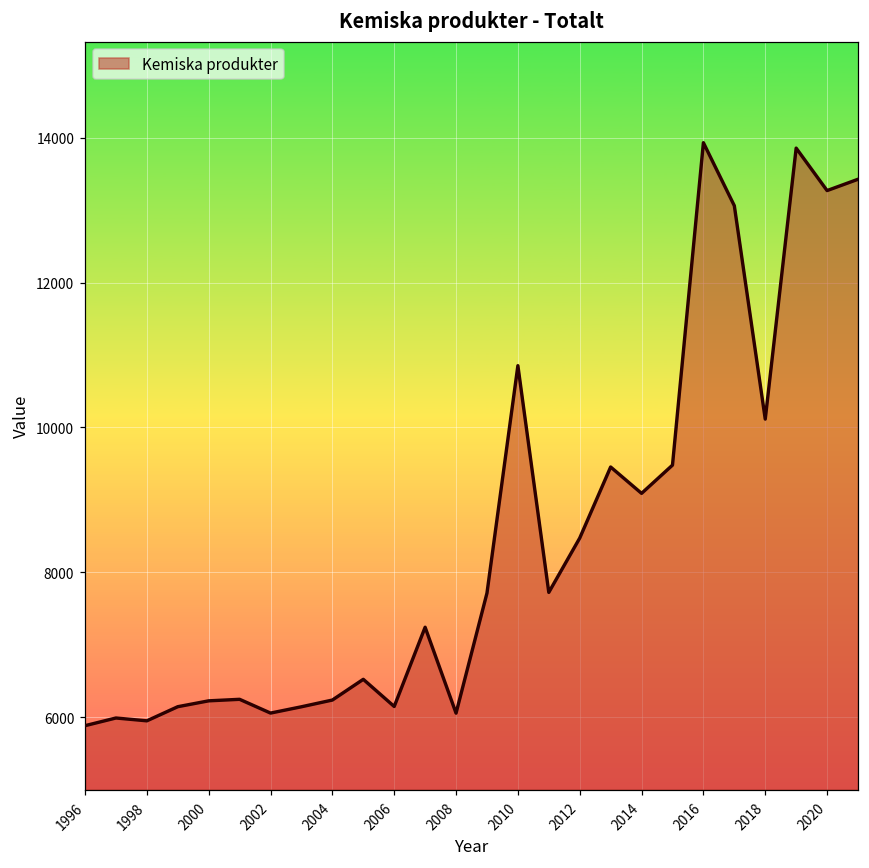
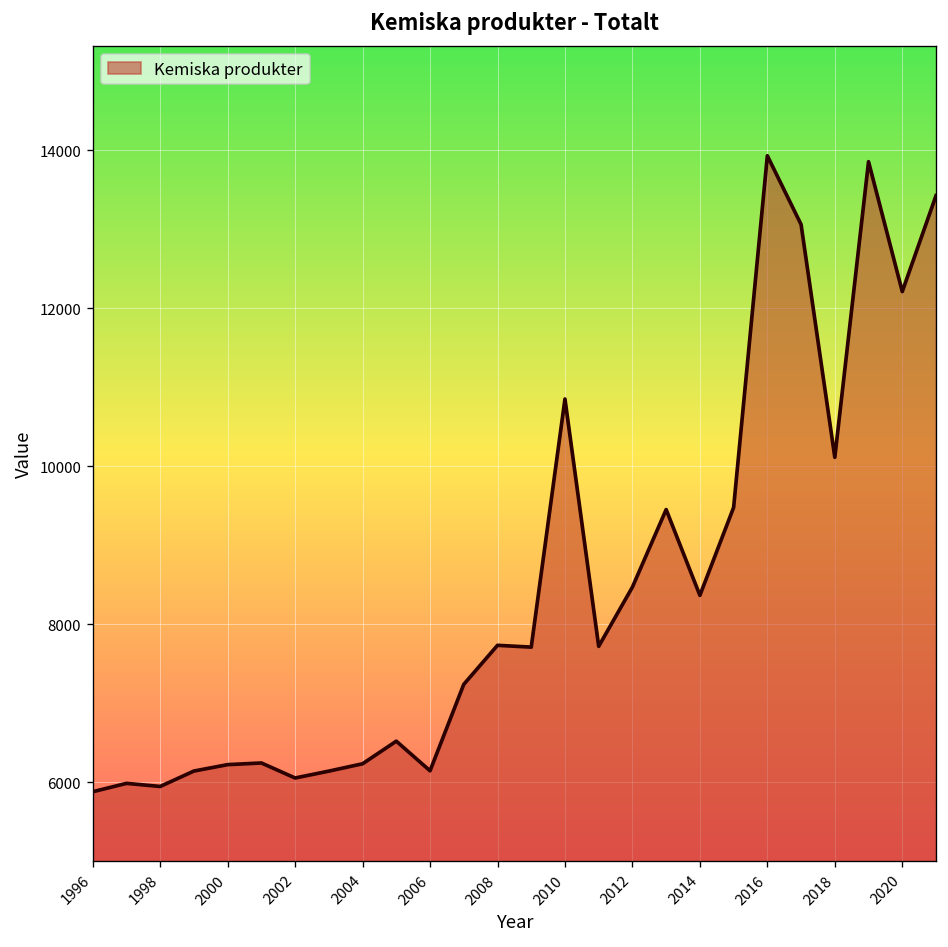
2008: 6100 -> 7700
2014: 9100 -> 8400
2020: 13300 -> 12200
